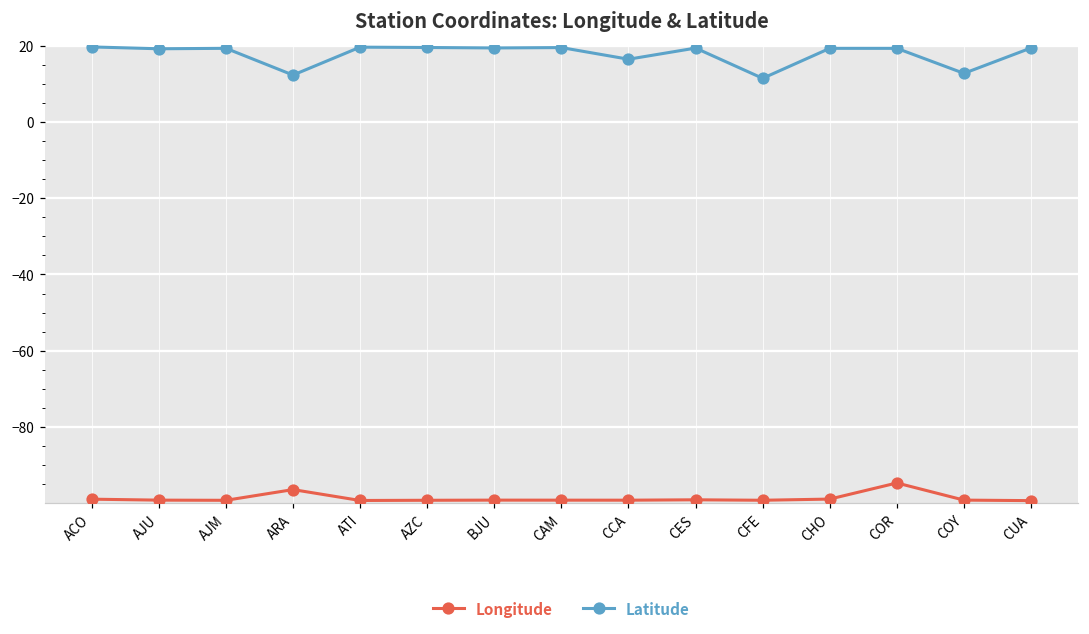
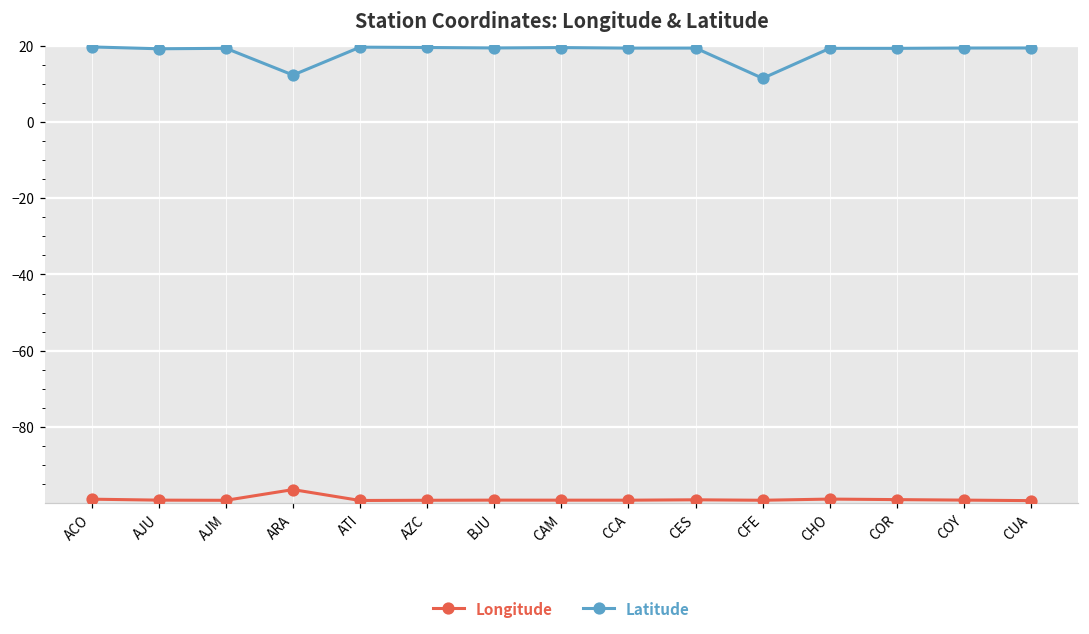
Latitude, CCA: 16 -> 19
Longitude, COR: -95 -> -99
Latitude, COY: 13 -> 19
